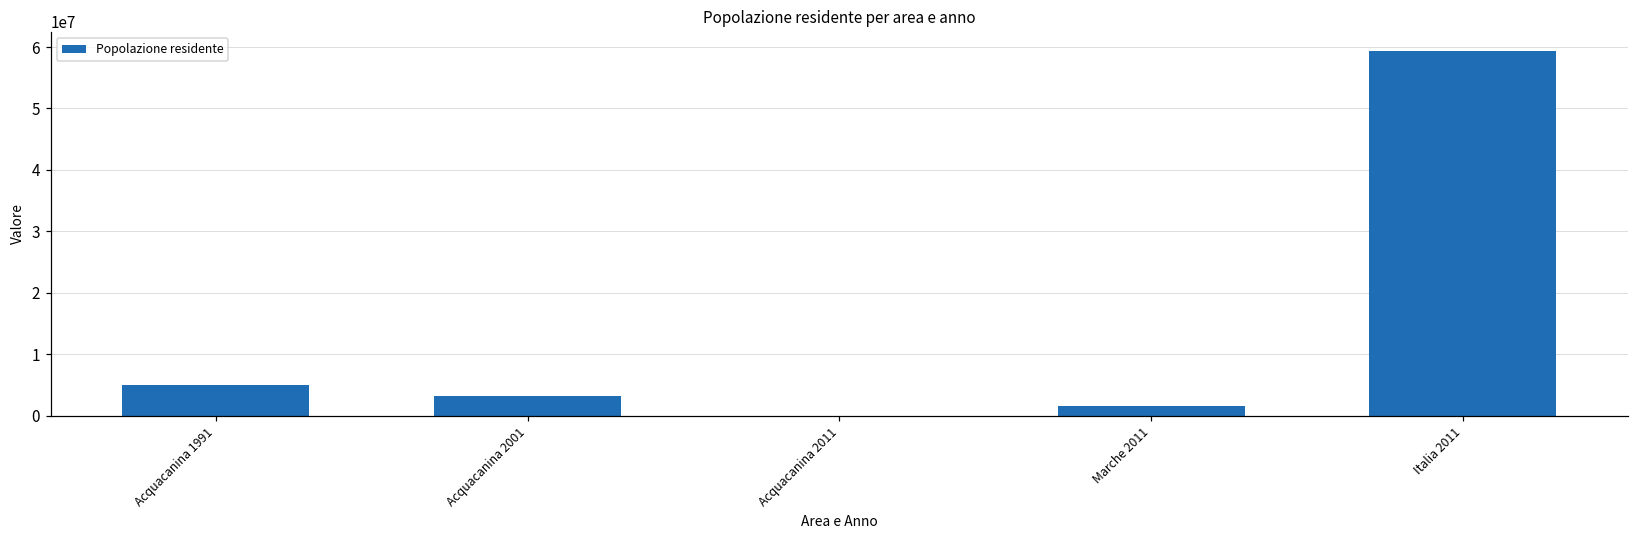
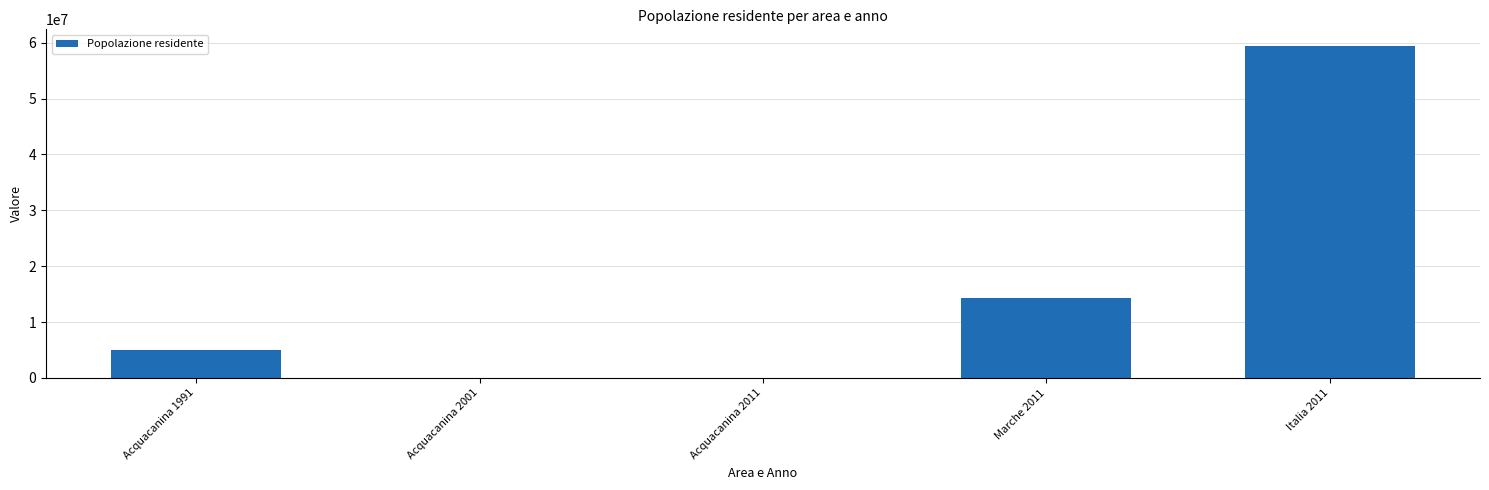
Acquacanina 2001: 3000000 -> 0
Marche 2011: 2000000 -> 14000000
